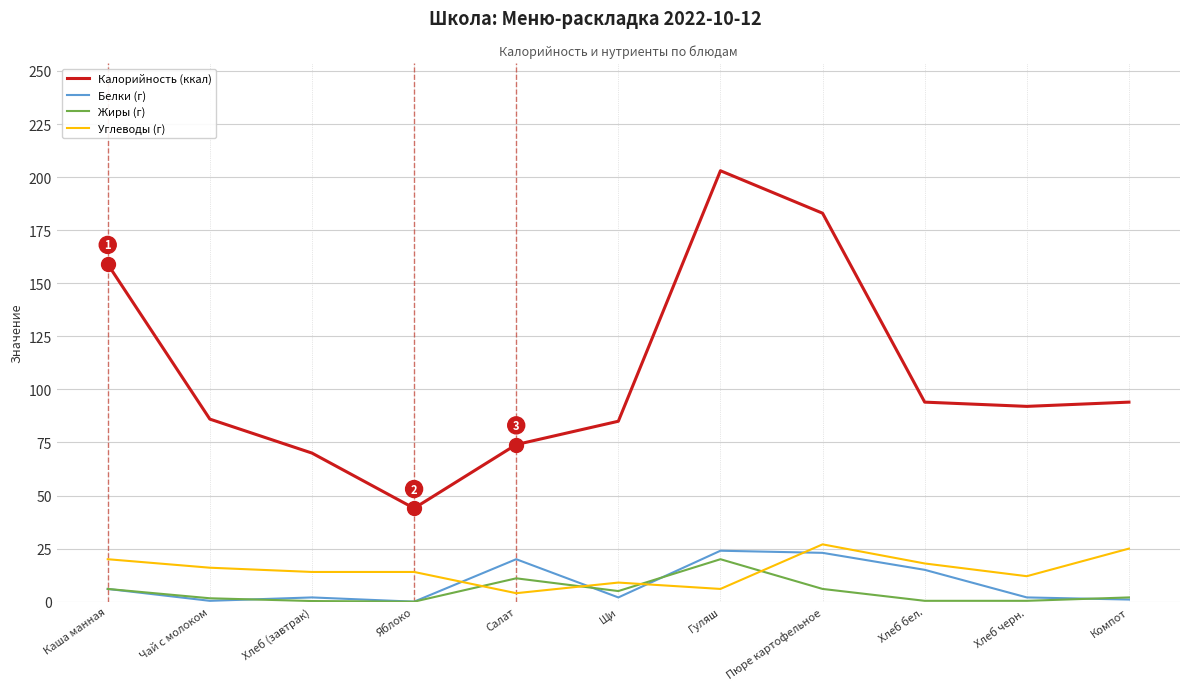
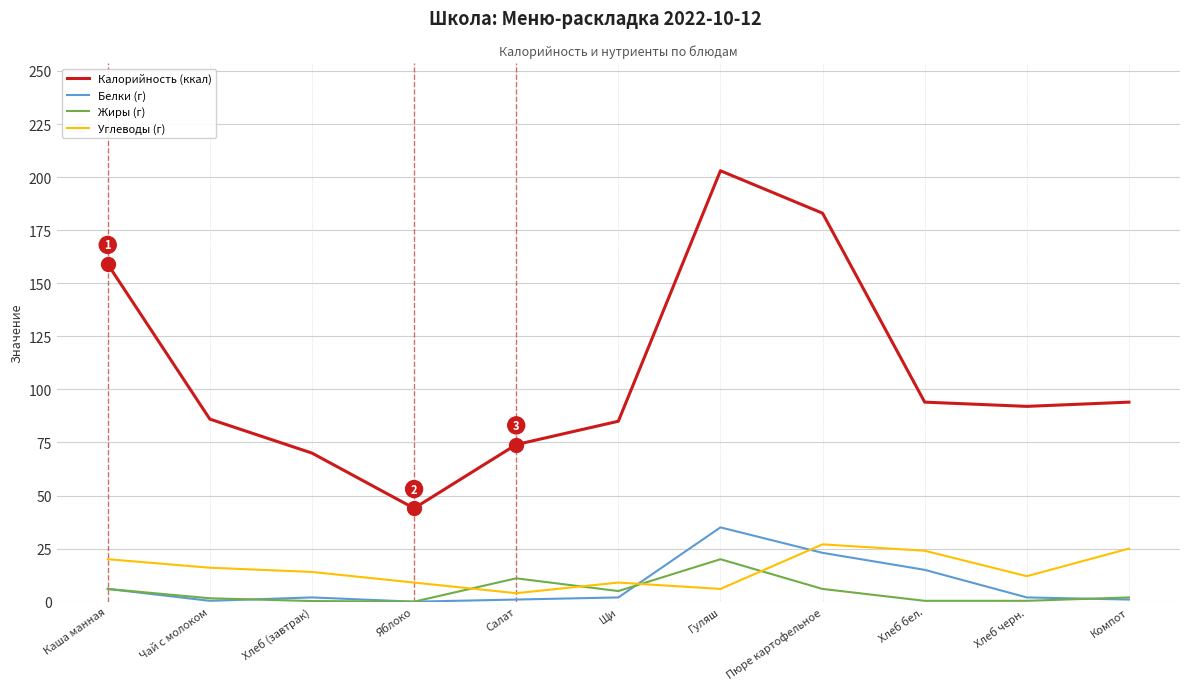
Углеводы (г), Яблоко: 14 -> 9
Белки (г), Салат: 20 -> 1
Белки (г), Гуляш: 24 -> 35
Углеводы (г), Хлеб бел.: 18 -> 24
